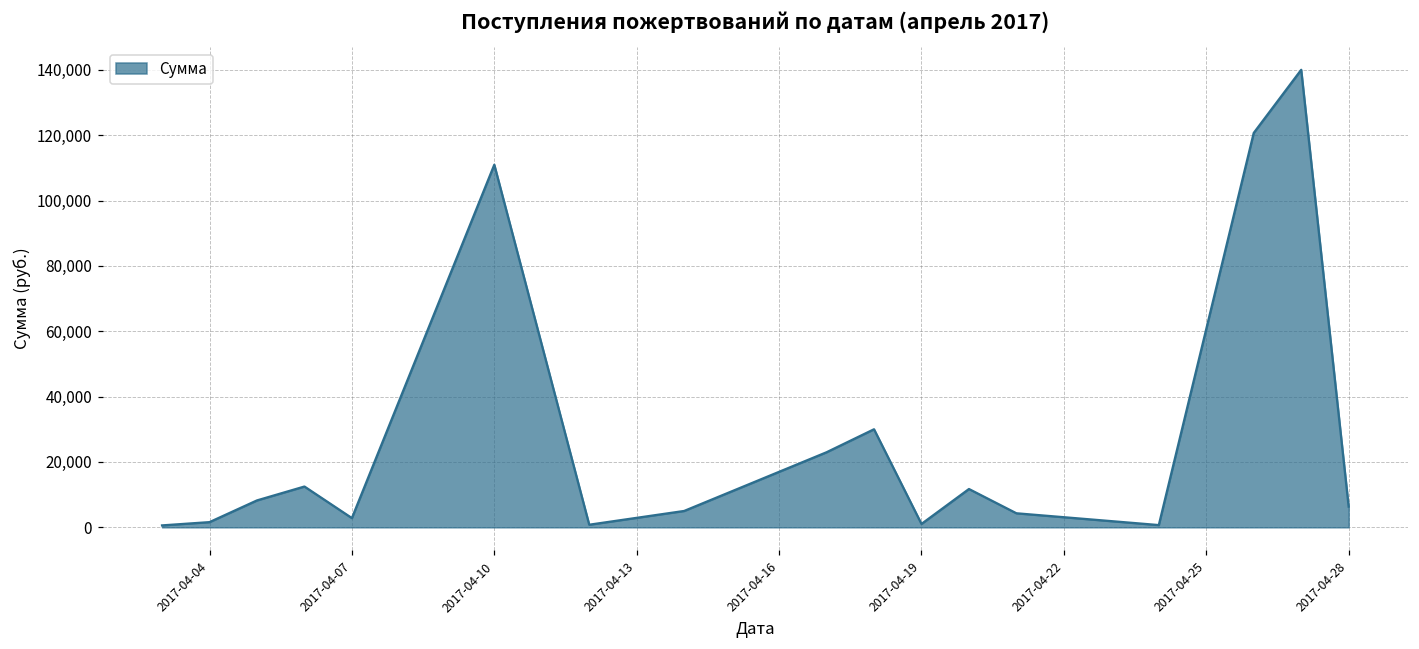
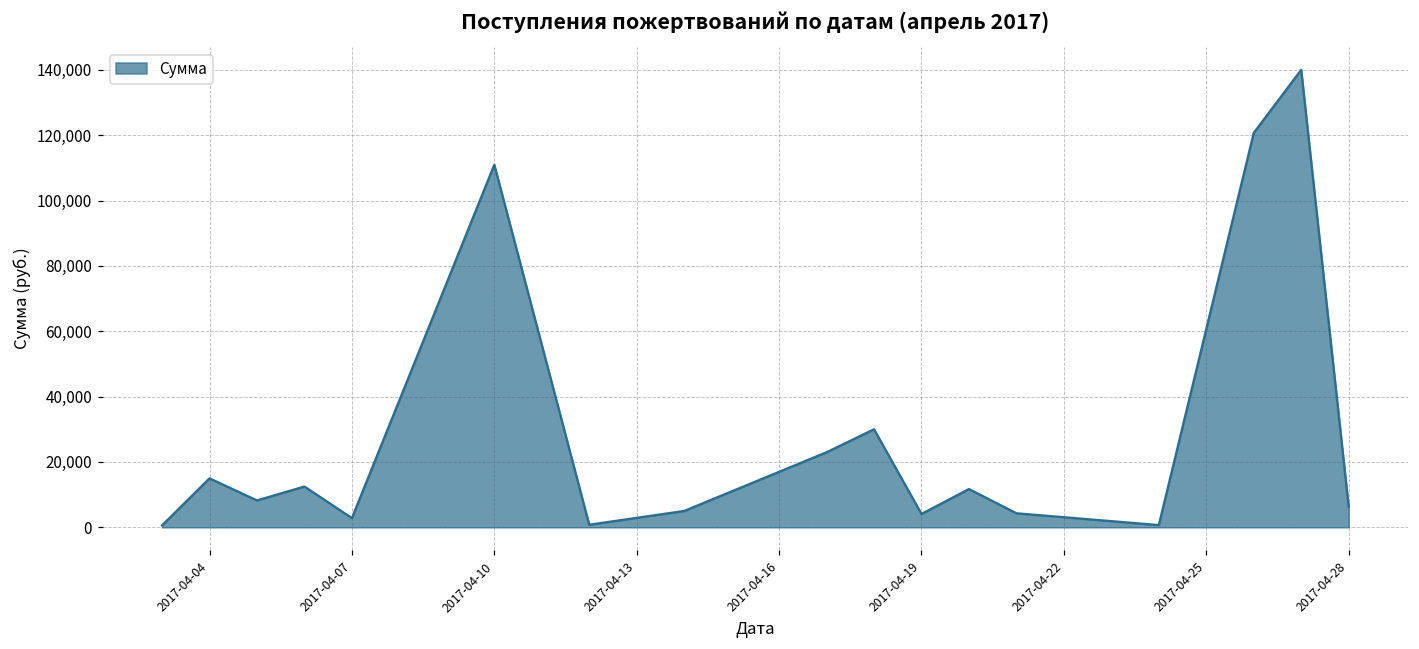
2017-04-04: 2,000 -> 15,000
2017-04-19: 1,000 -> 4,000
